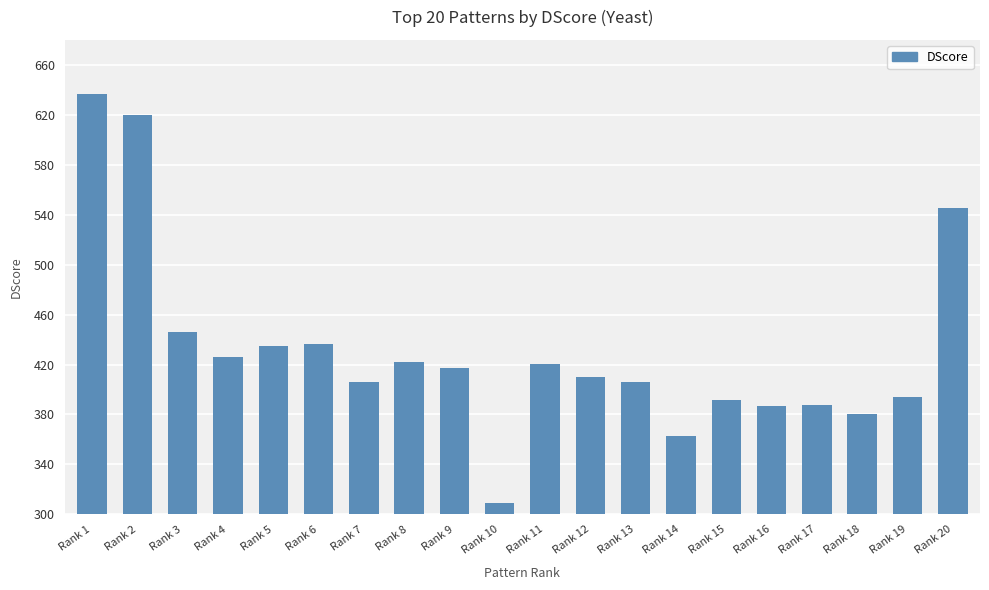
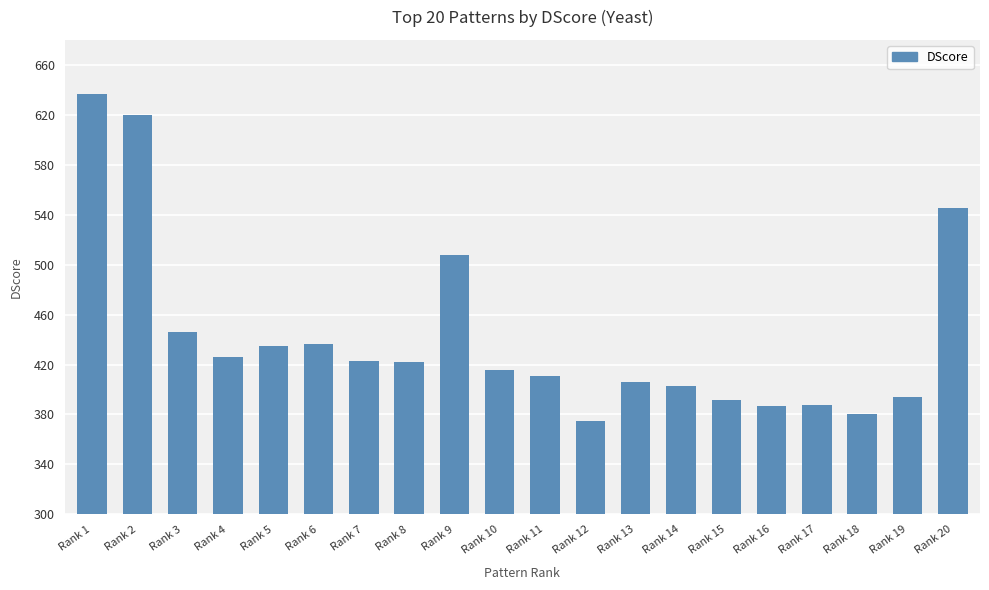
Rank 7: 406 -> 423
Rank 9: 417 -> 508
Rank 10: 309 -> 416
Rank 11: 421 -> 411
Rank 12: 410 -> 374
Rank 14: 362 -> 403
